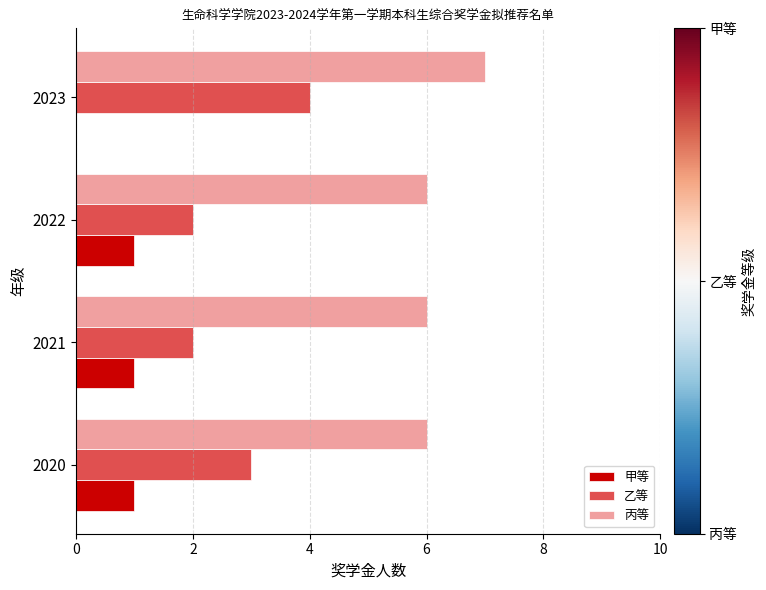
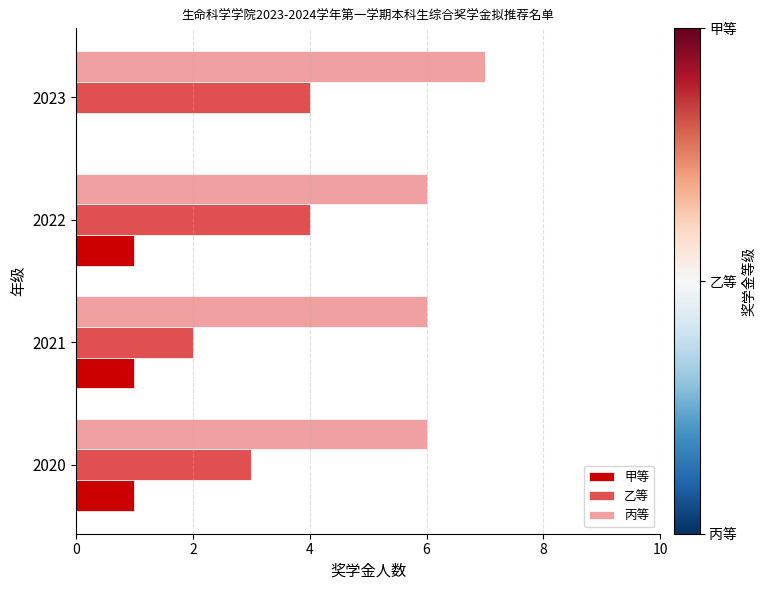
乙等, 2022: 2 -> 4
